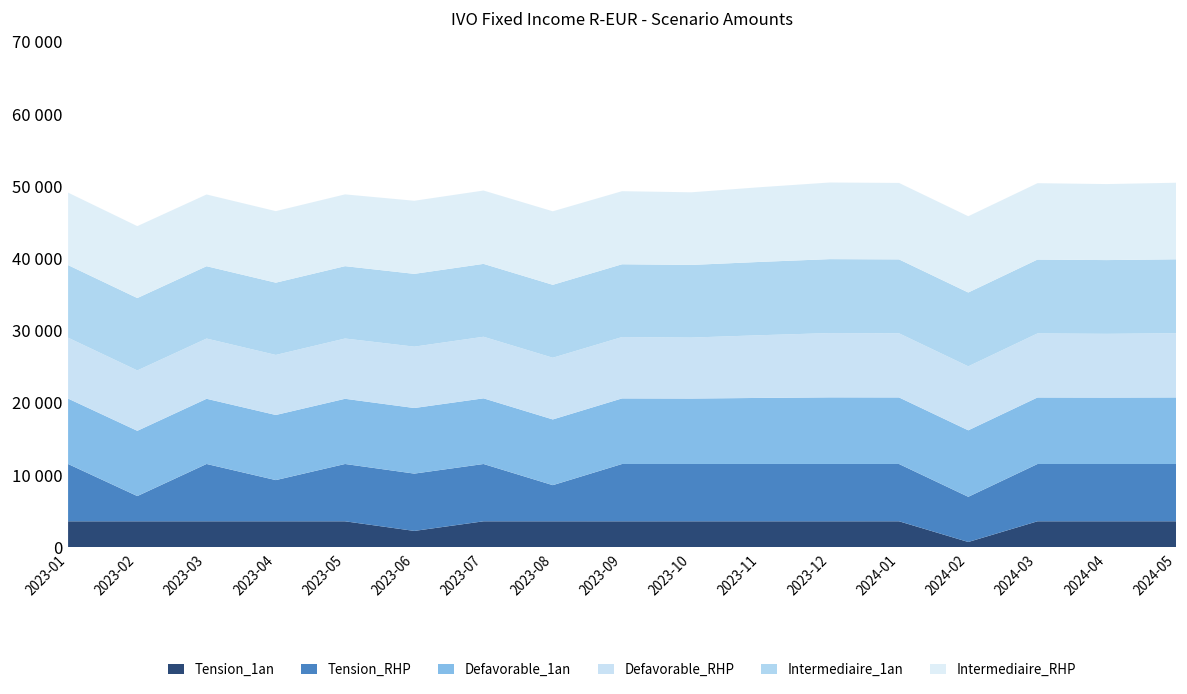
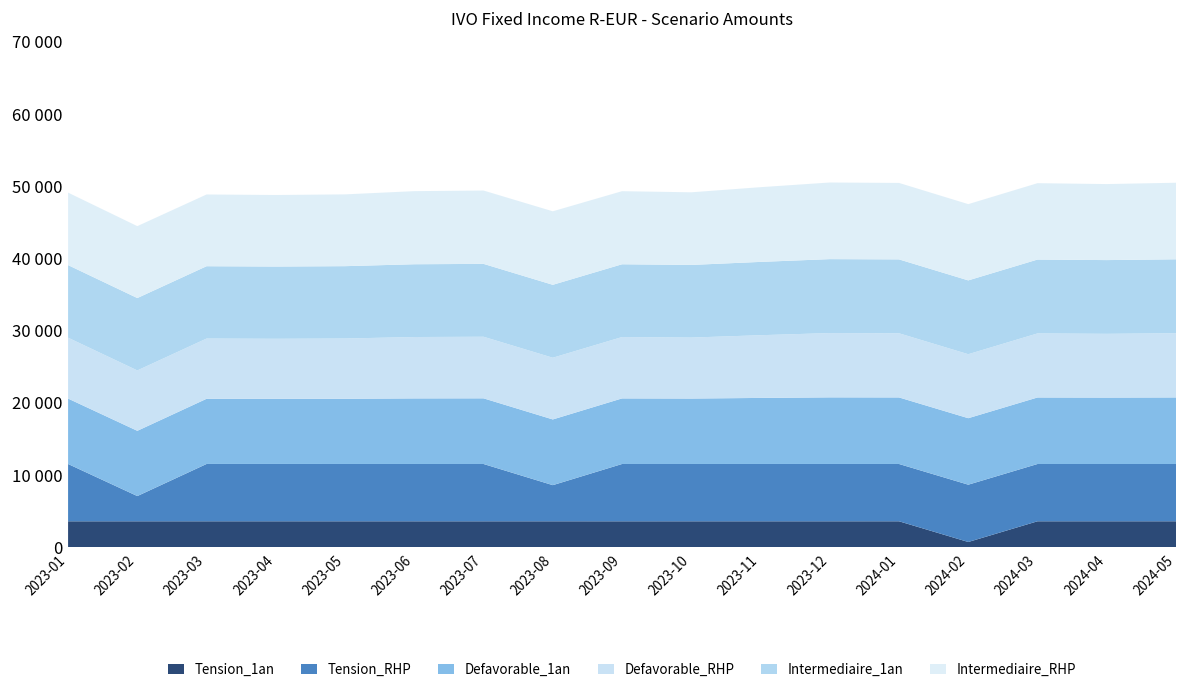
Tension_RHP, 2023-04: 6000 -> 8000
Tension_1an, 2023-06: 2000 -> 4000
Tension_RHP, 2024-02: 6000 -> 8000
